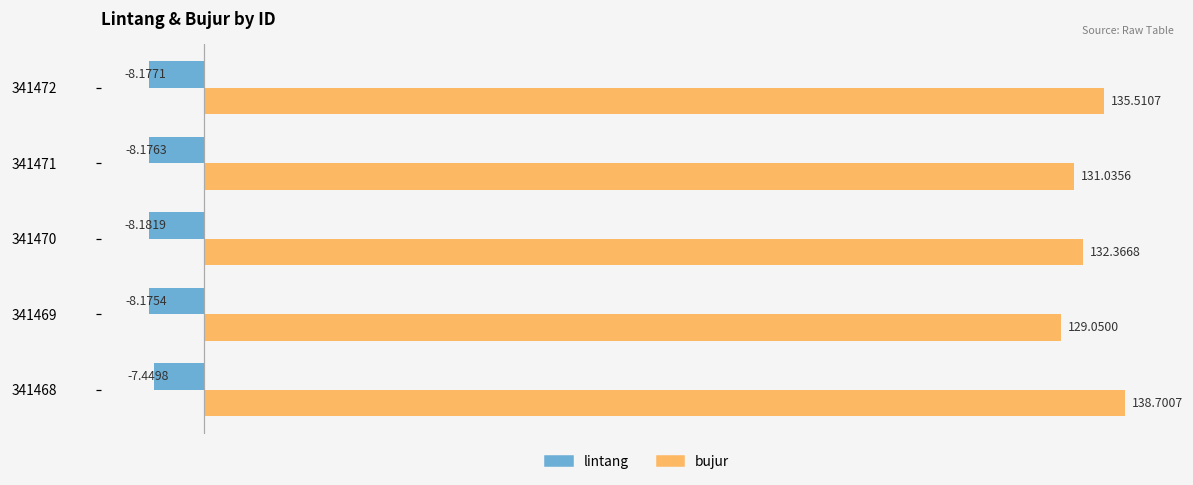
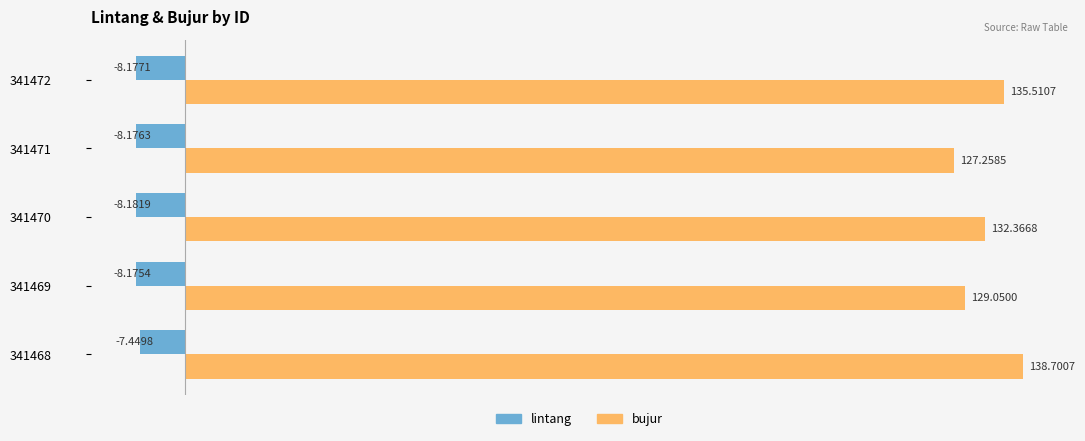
bujur, 341471: 131.0356 -> 127.2585
